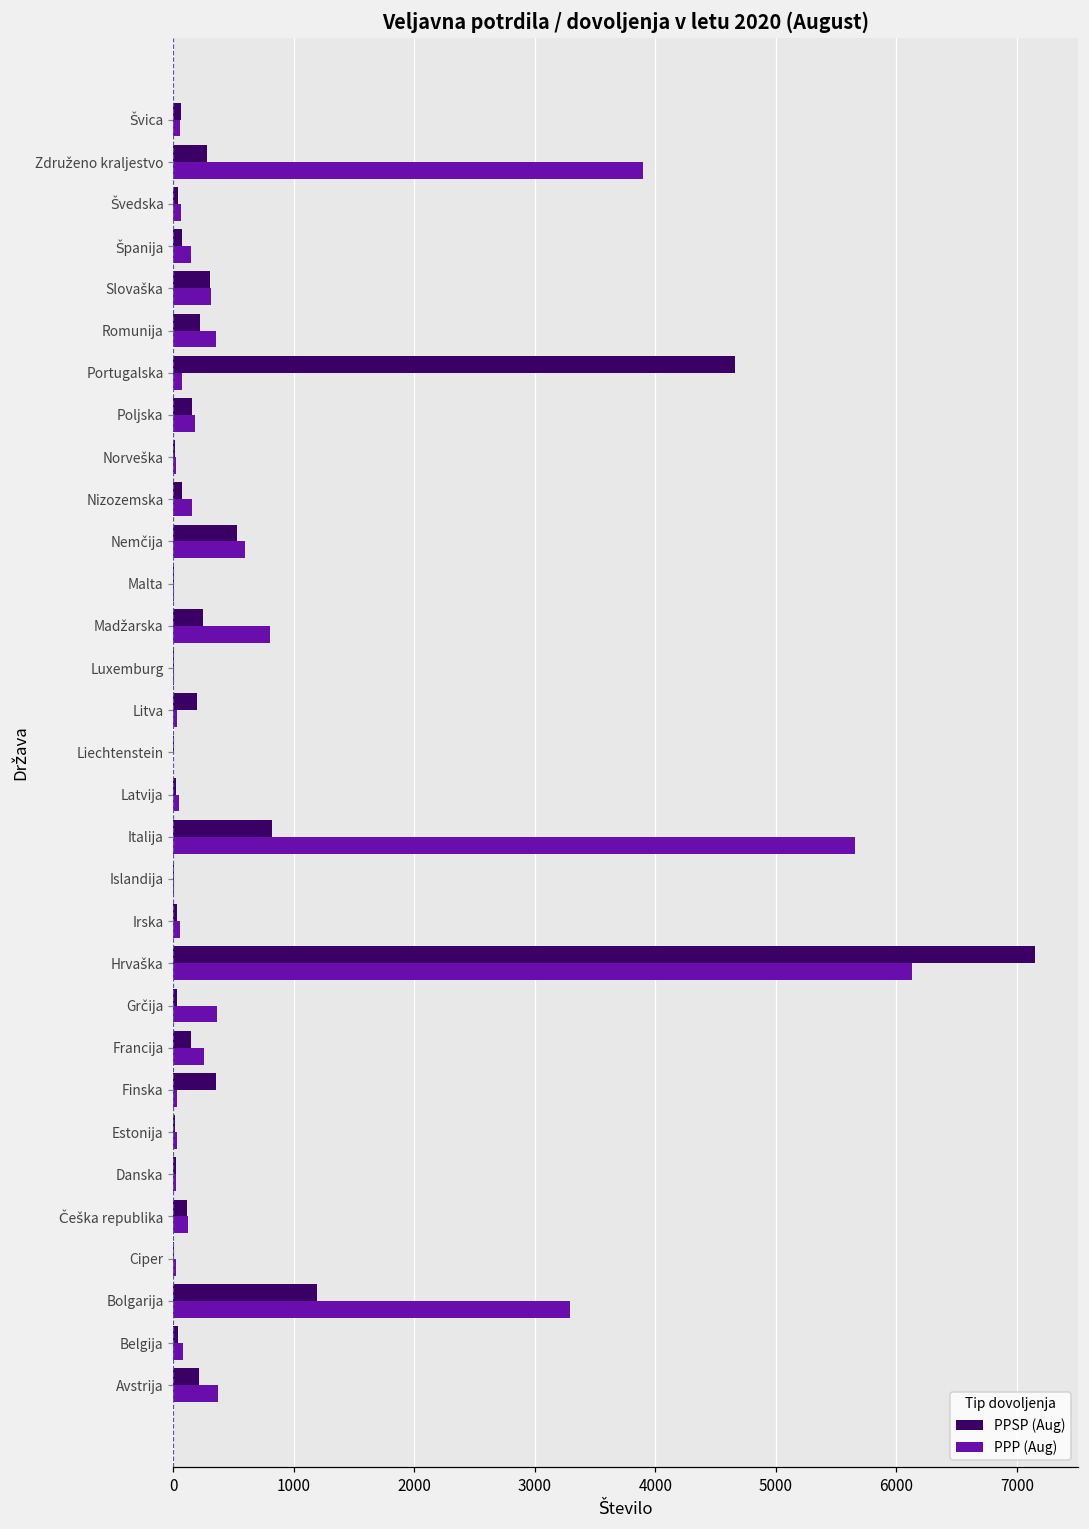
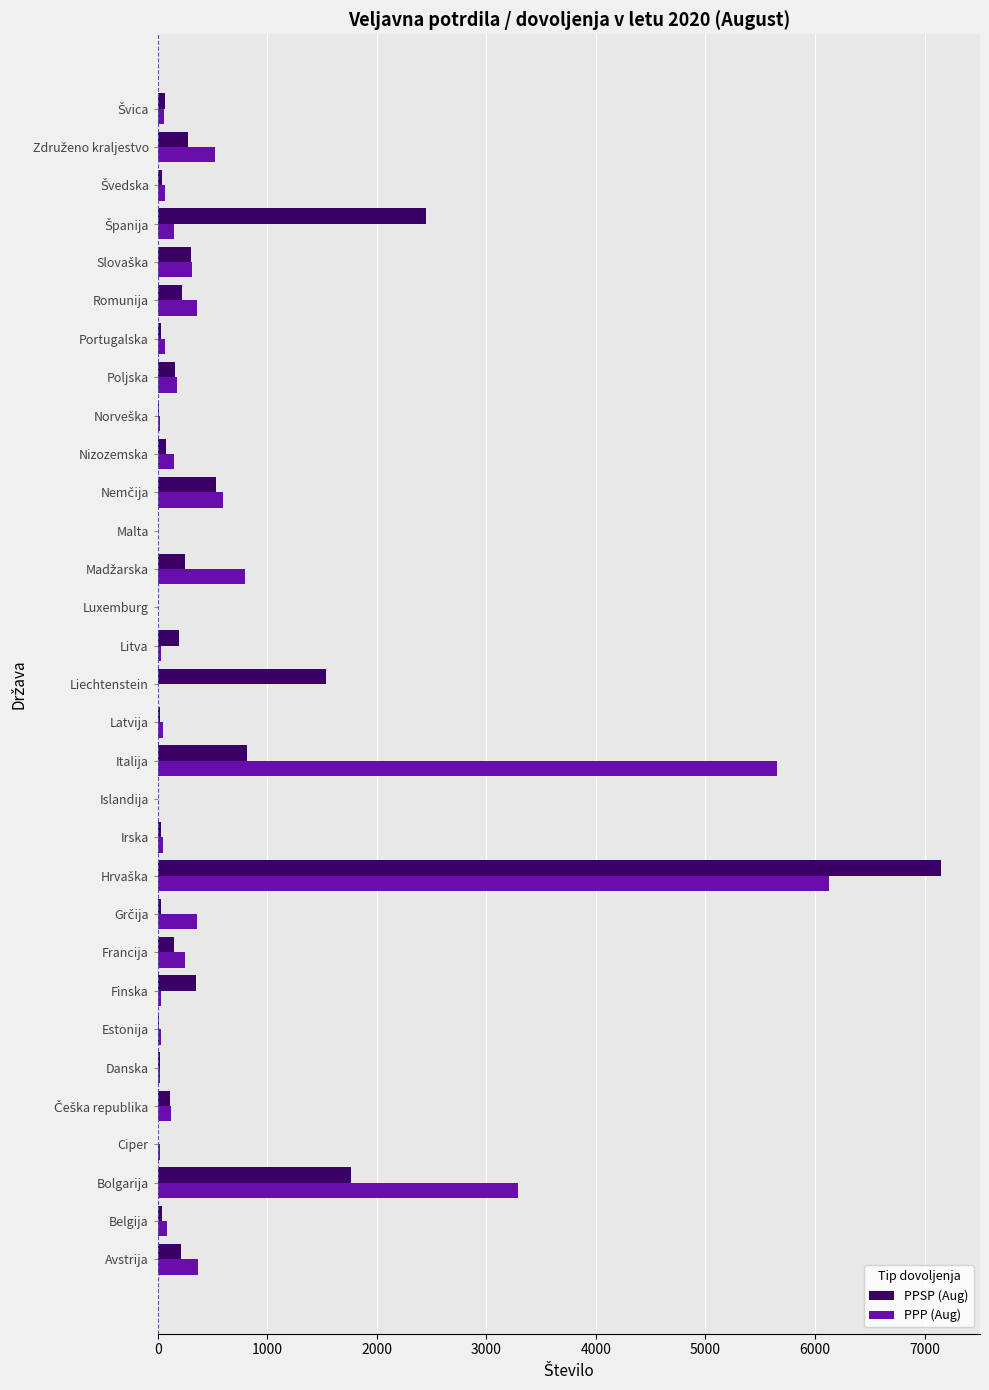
PPP (Aug), Združeno kraljestvo: 3900 -> 520
PPSP (Aug), Španija: 70 -> 2450
PPSP (Aug), Portugalska: 4660 -> 30
PPSP (Aug), Liechtenstein: 0 -> 1540
PPSP (Aug), Bolgarija: 1190 -> 1770
